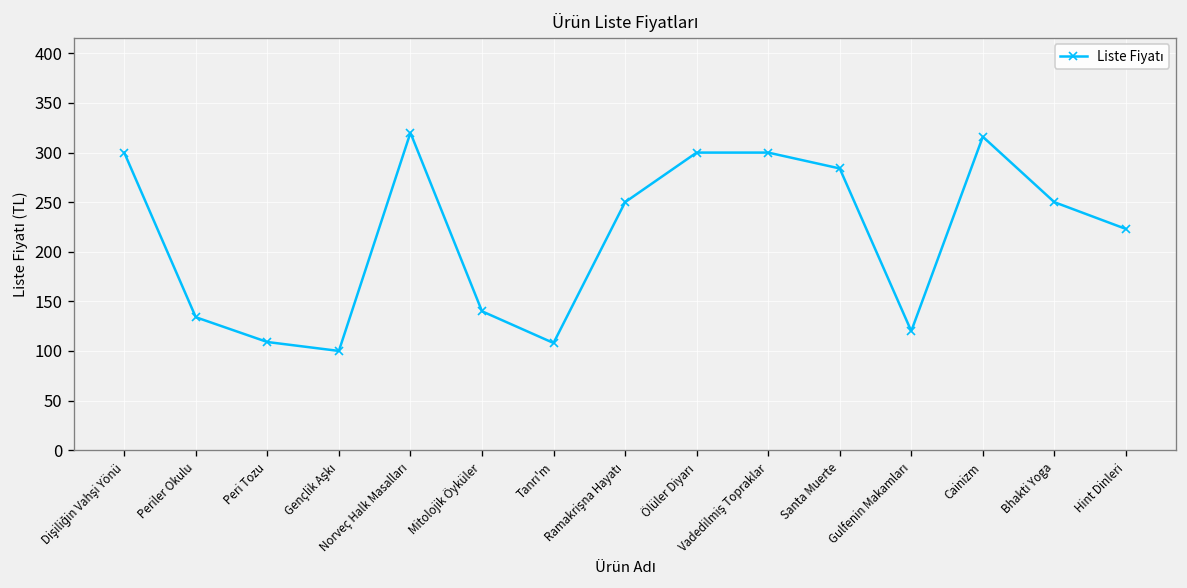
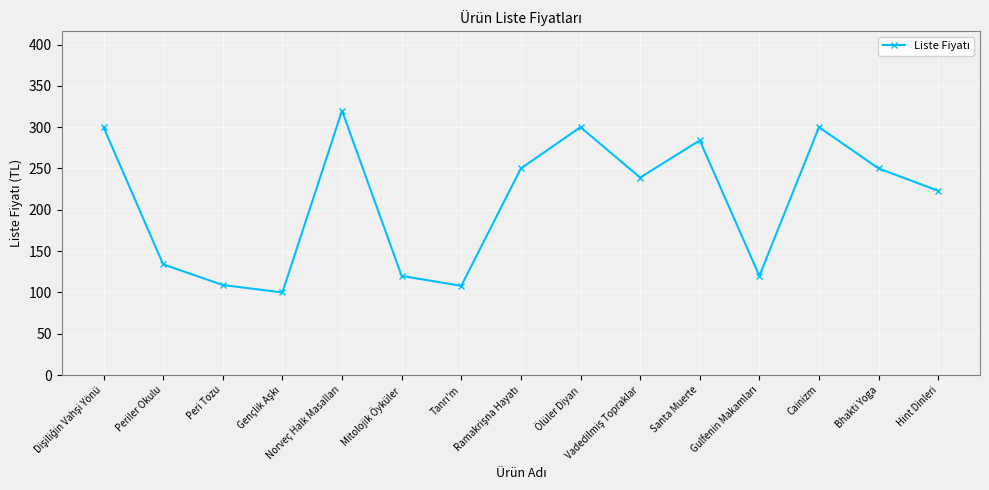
Mitolojik Öyküler: 140 -> 120
Vadedilmiş Topraklar: 300 -> 240
Cainizm: 320 -> 300
